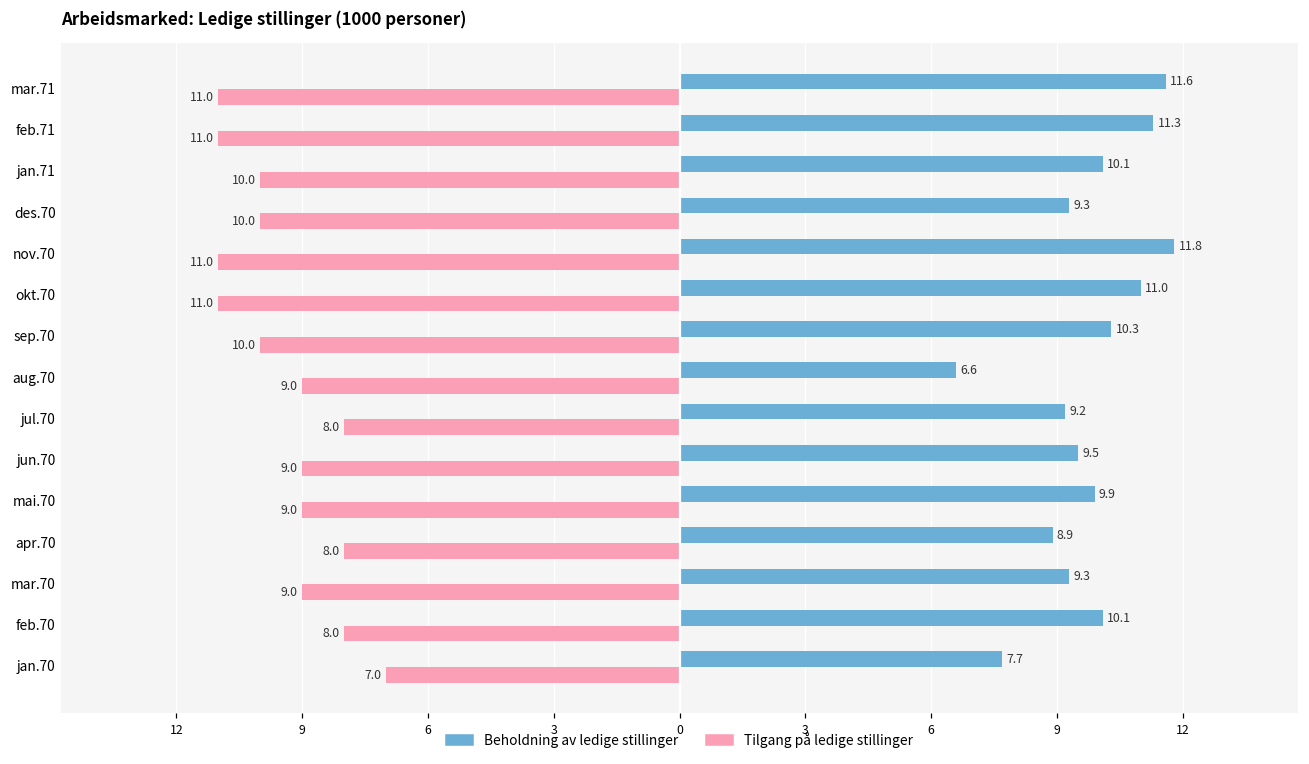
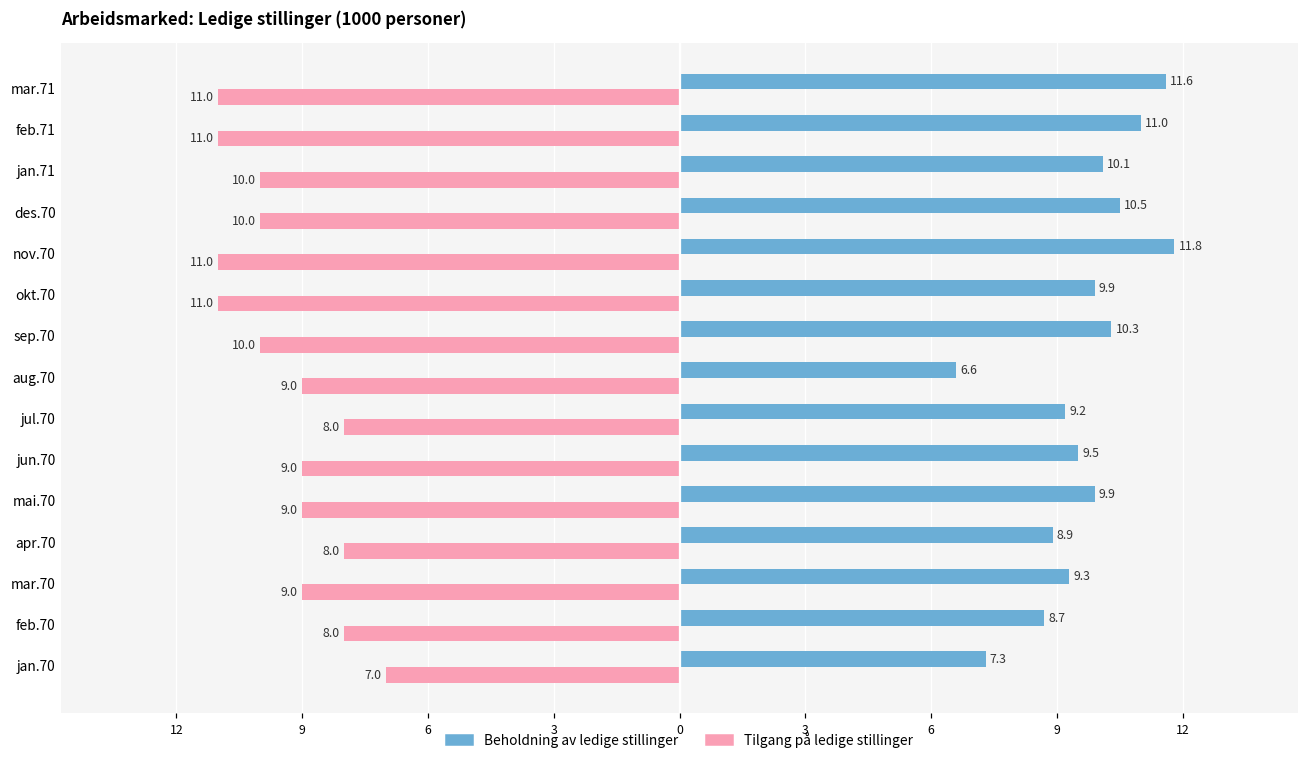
Beholdning av ledige stillinger, feb.71: 11.3 -> 11.0
Beholdning av ledige stillinger, des.70: 9.3 -> 10.5
Beholdning av ledige stillinger, okt.70: 11.0 -> 9.9
Beholdning av ledige stillinger, feb.70: 10.1 -> 8.7
Beholdning av ledige stillinger, jan.70: 7.7 -> 7.3
